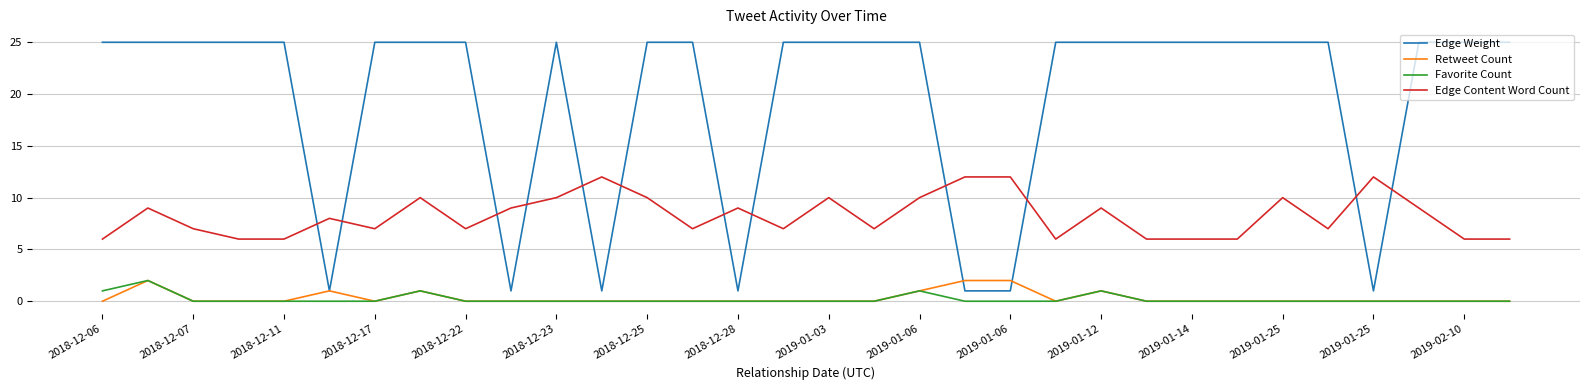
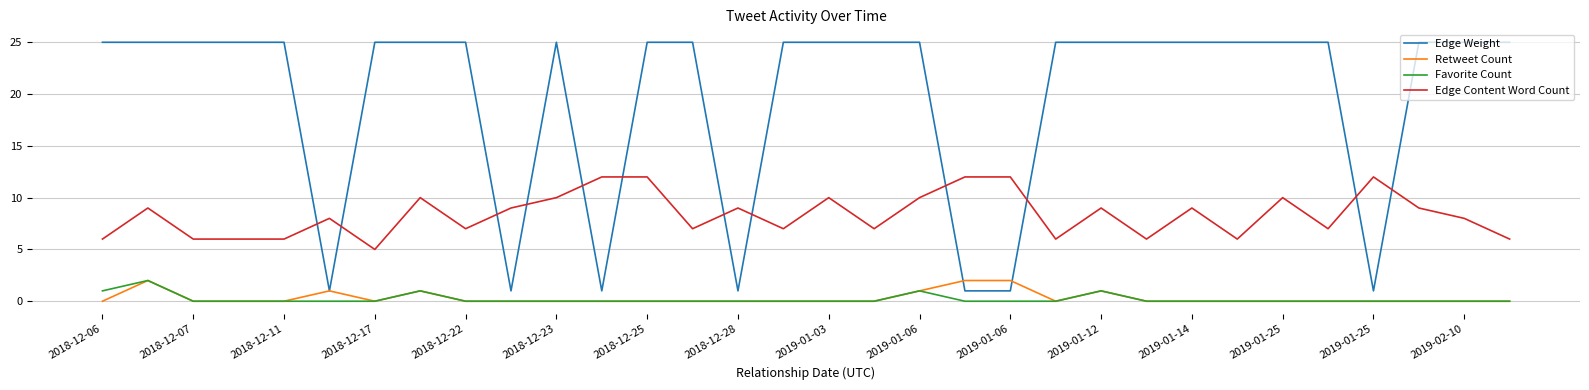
Edge Content Word Count, 2018-12-07: 7 -> 6
Edge Content Word Count, 2018-12-17: 7 -> 5
Edge Content Word Count, 2018-12-25: 10 -> 12
Edge Content Word Count, 2019-01-14: 6 -> 9
Edge Content Word Count, 2019-02-10: 6 -> 8
